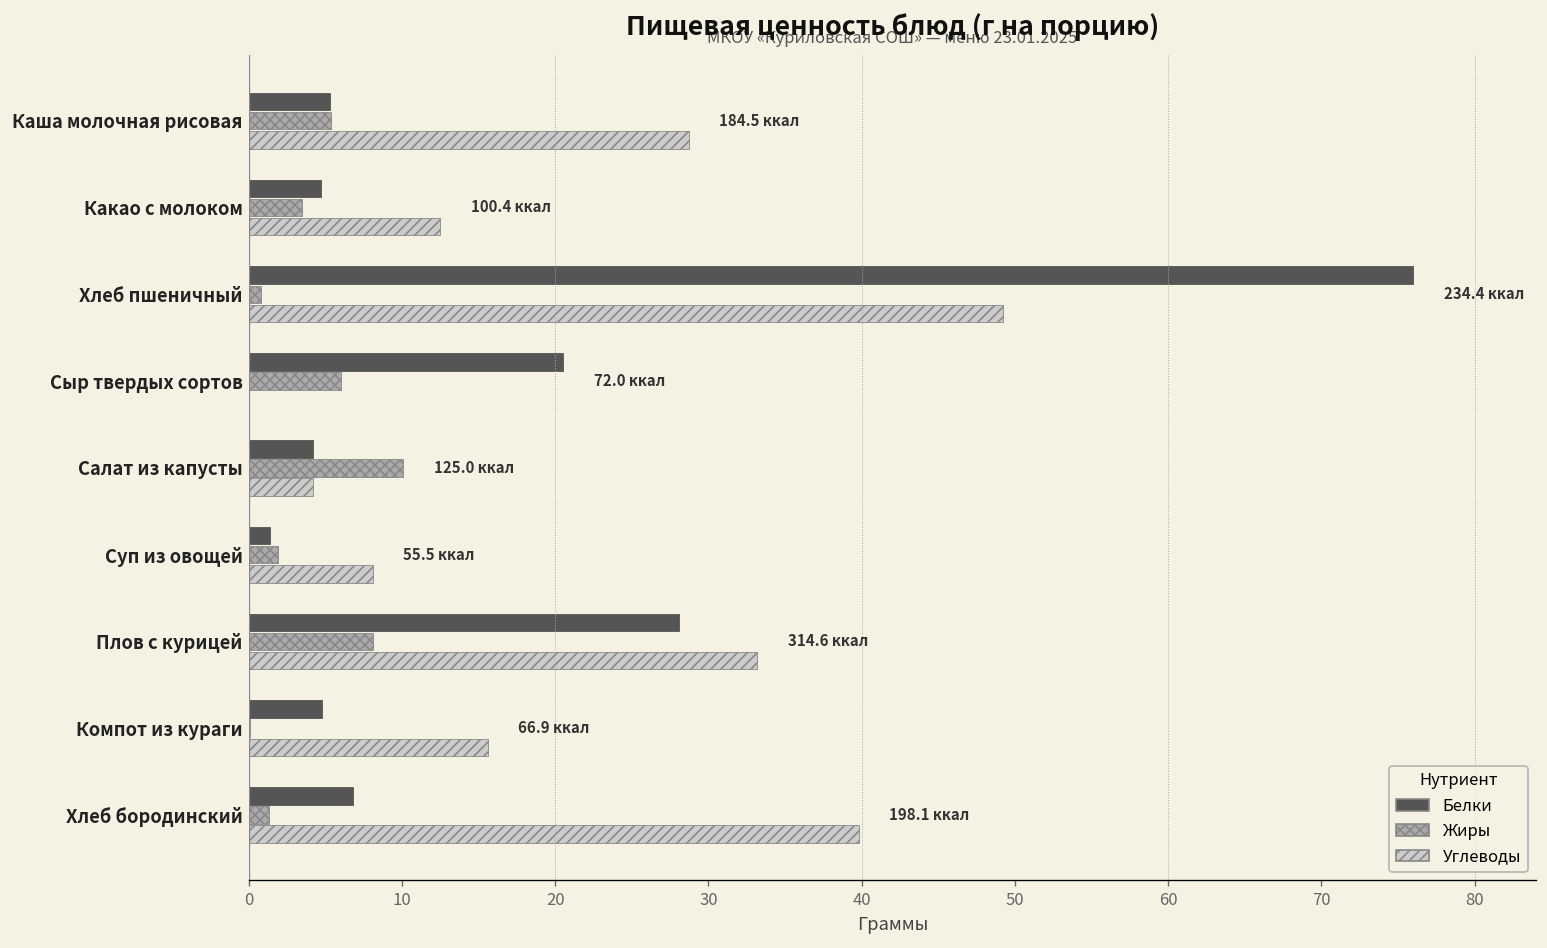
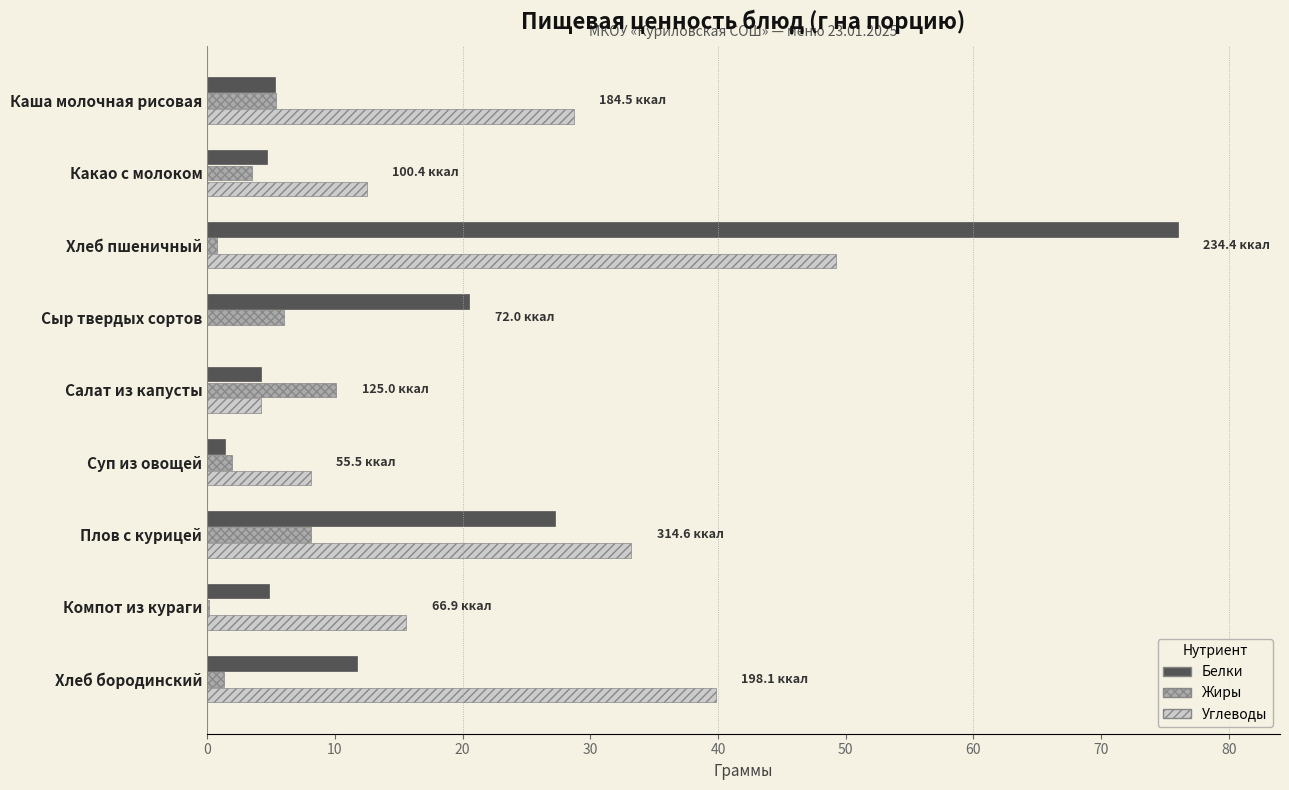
Белки, Плов с курицей: 28.1 -> 27.2
Белки, Хлеб бородинский: 6.8 -> 11.7
